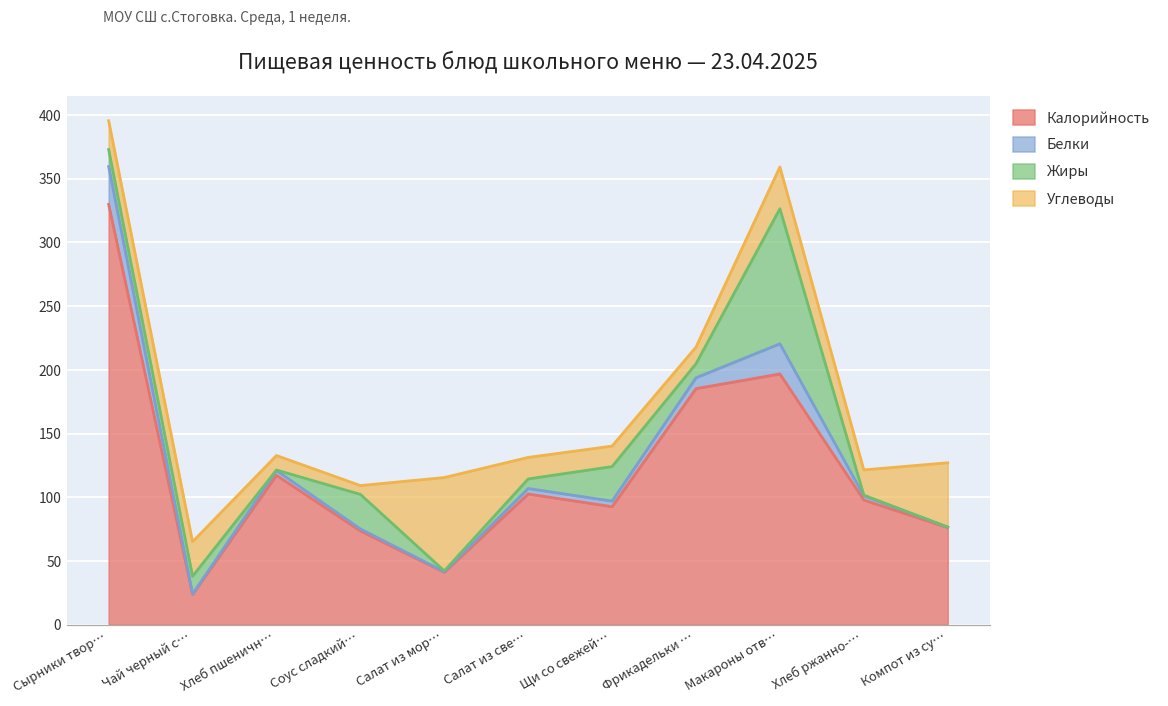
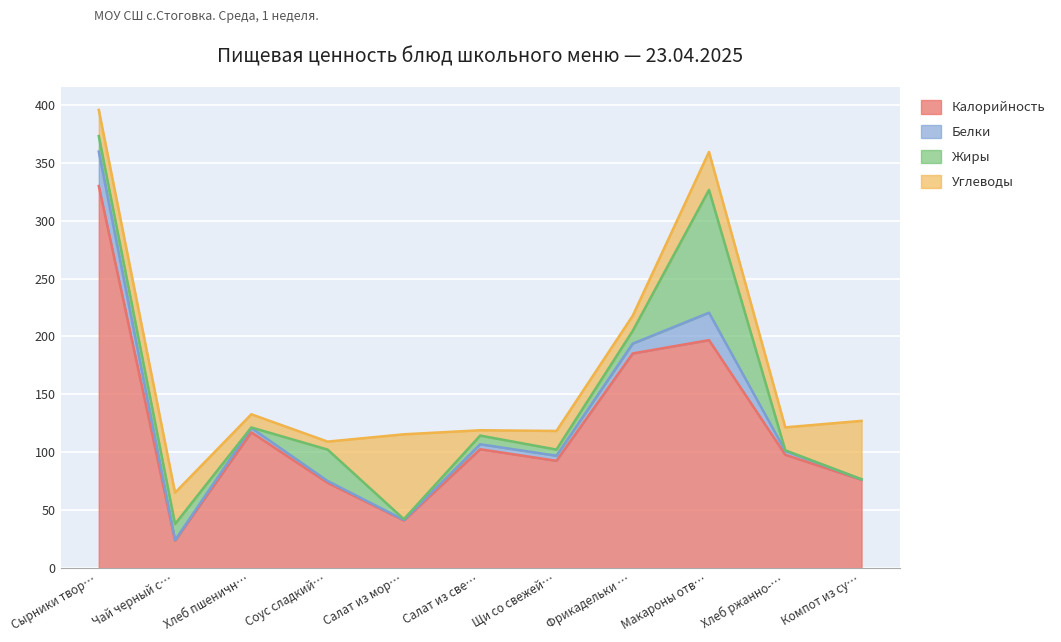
Углеводы, Салат из све…: 17 -> 5
Жиры, Щи со свежей…: 27 -> 5
